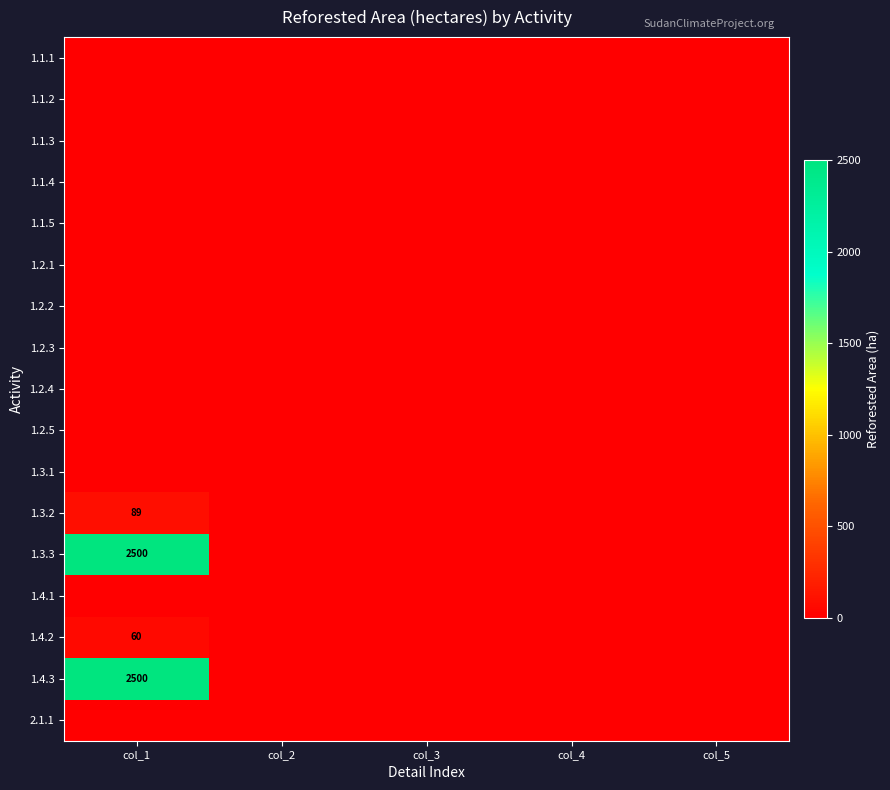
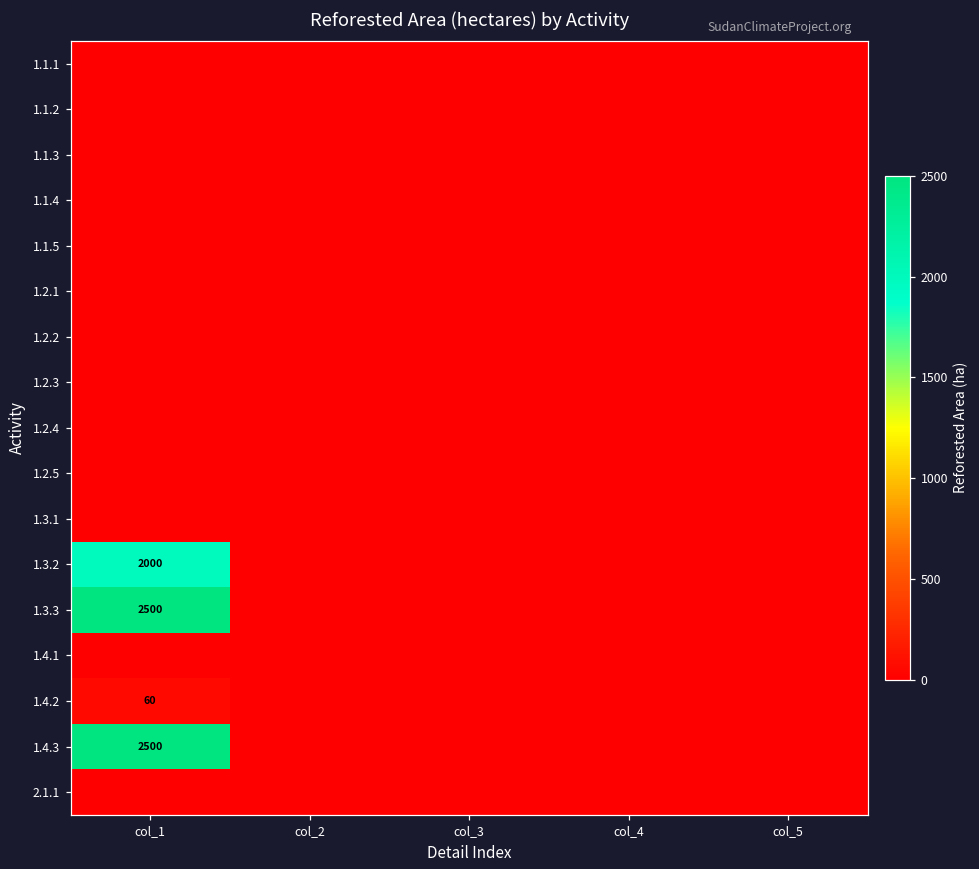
1.3.2, col_1: 89 -> 2000
